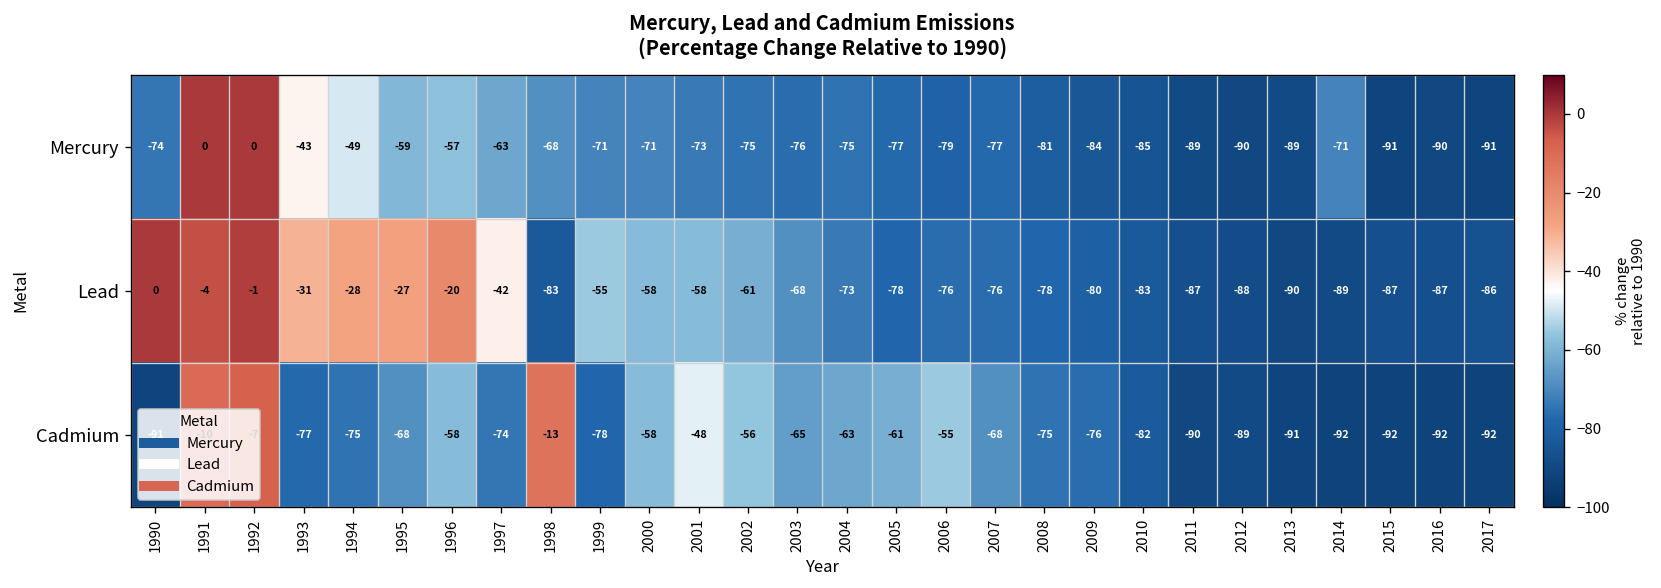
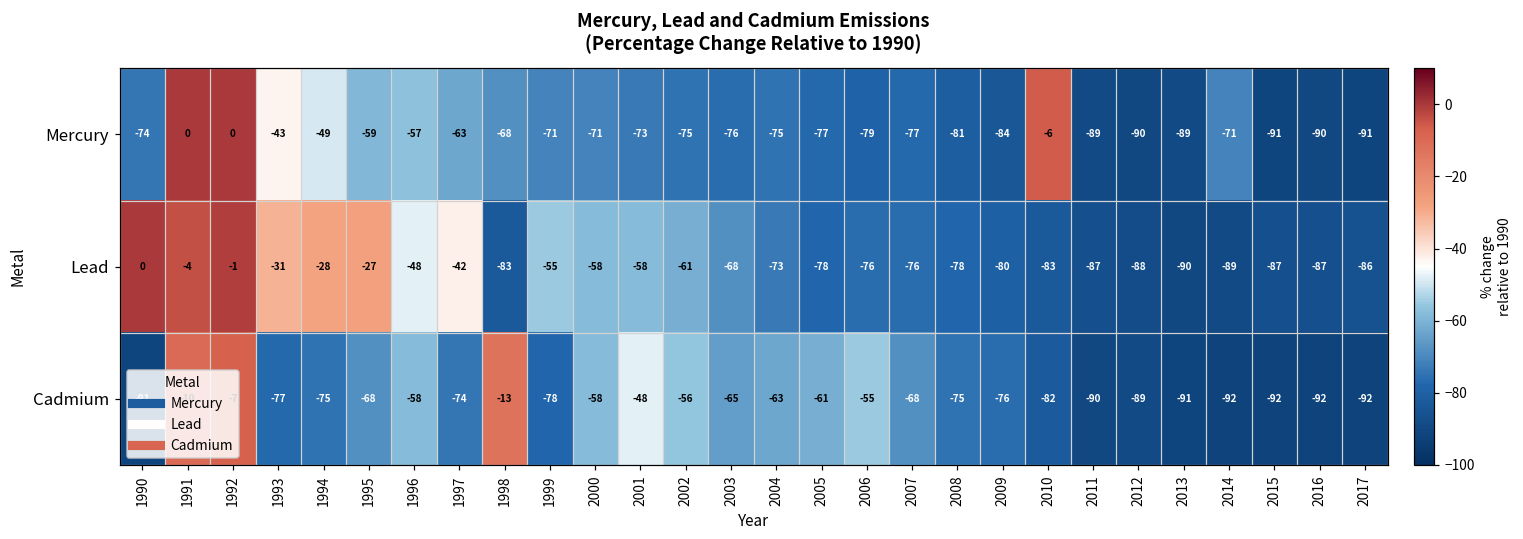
Mercury, 2010: -85 -> -6
Lead, 1996: -20 -> -48
